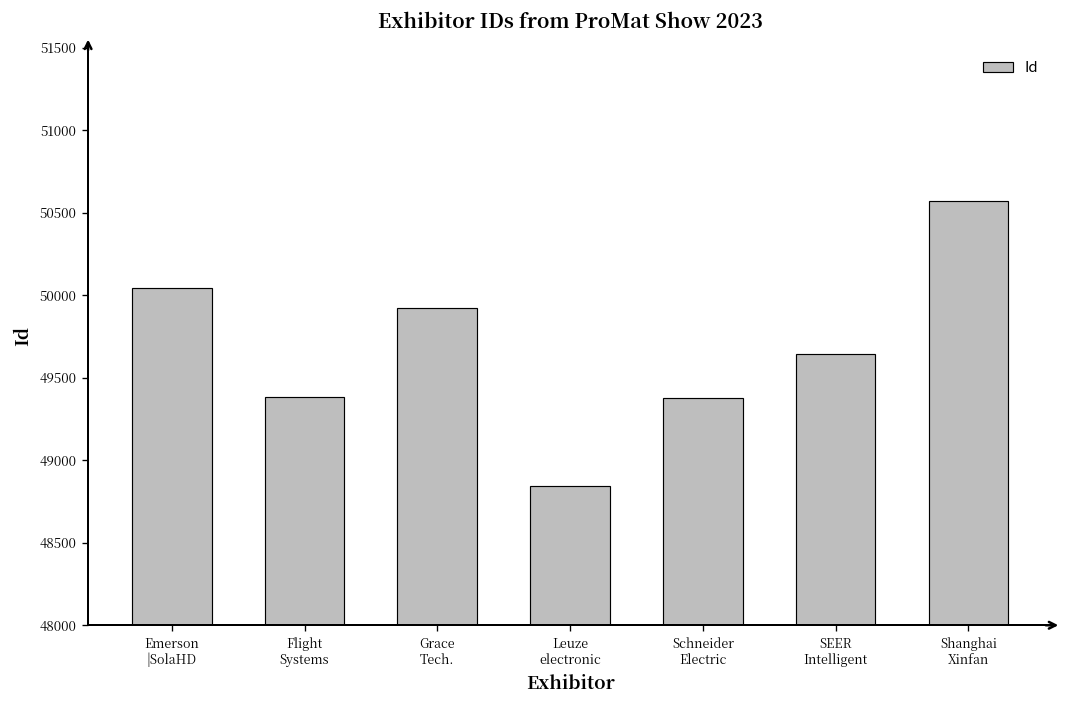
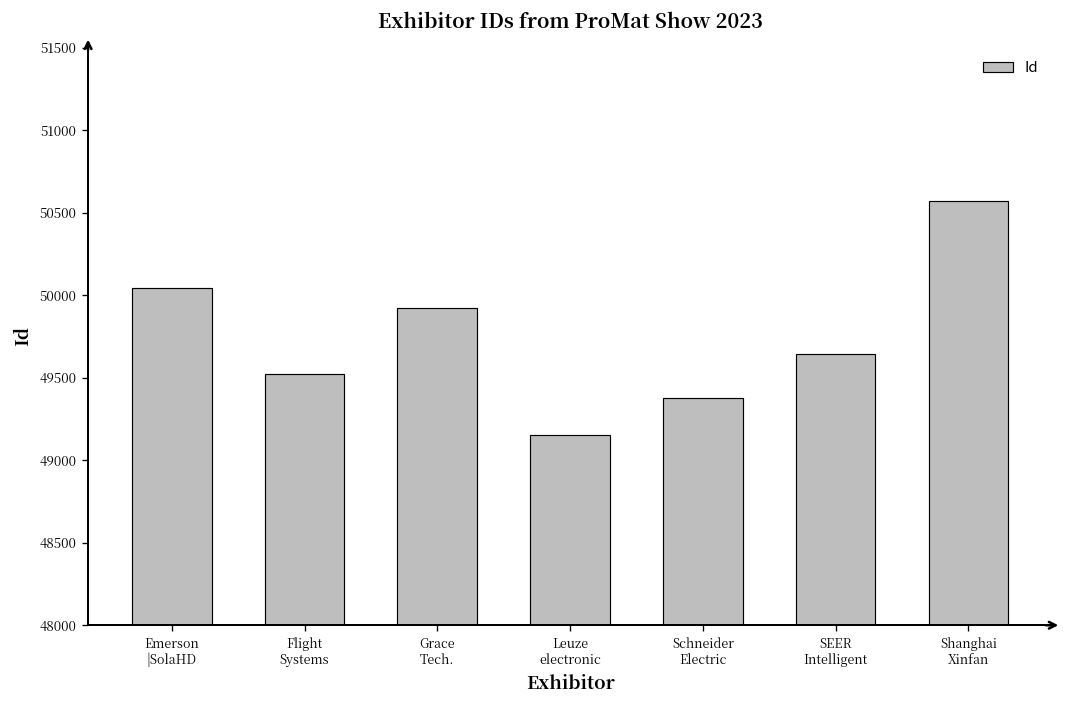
Flight Systems: 49380 -> 49530
Leuze electronic: 48840 -> 49150
